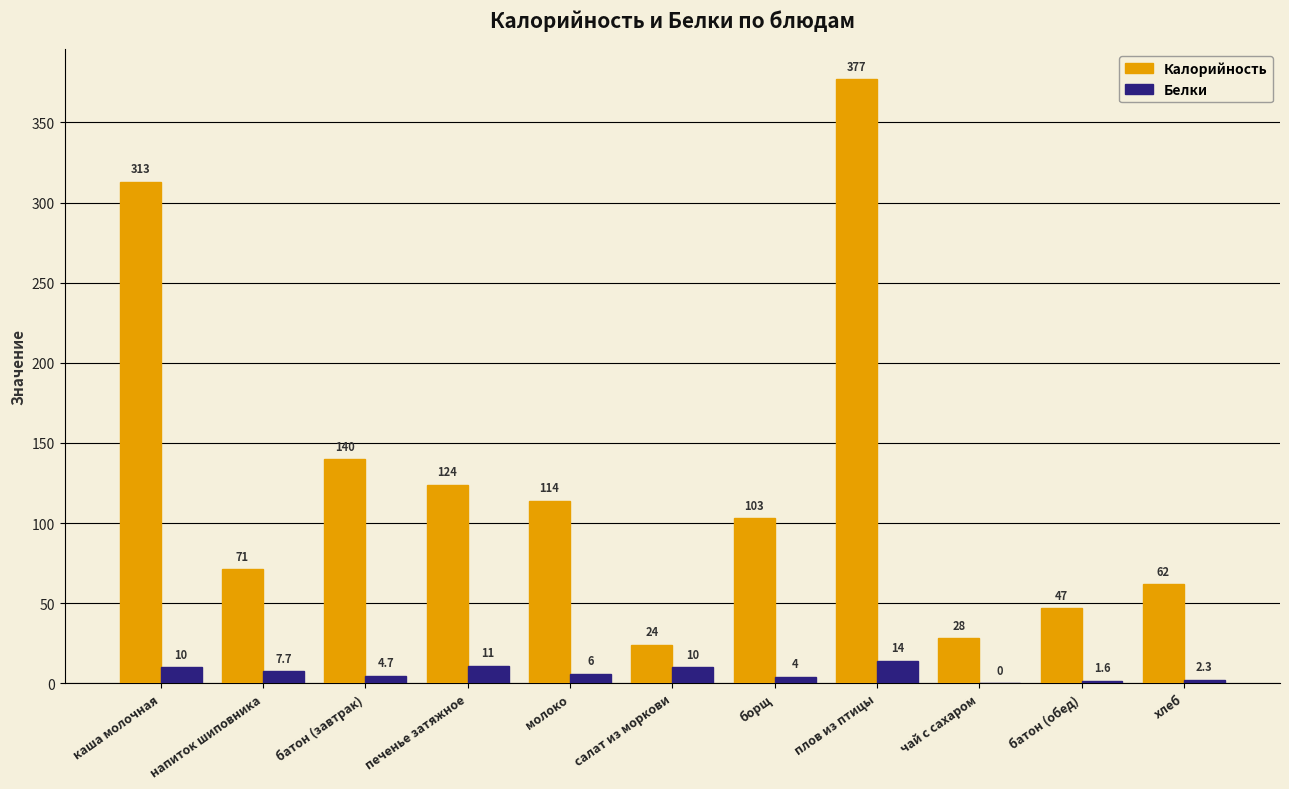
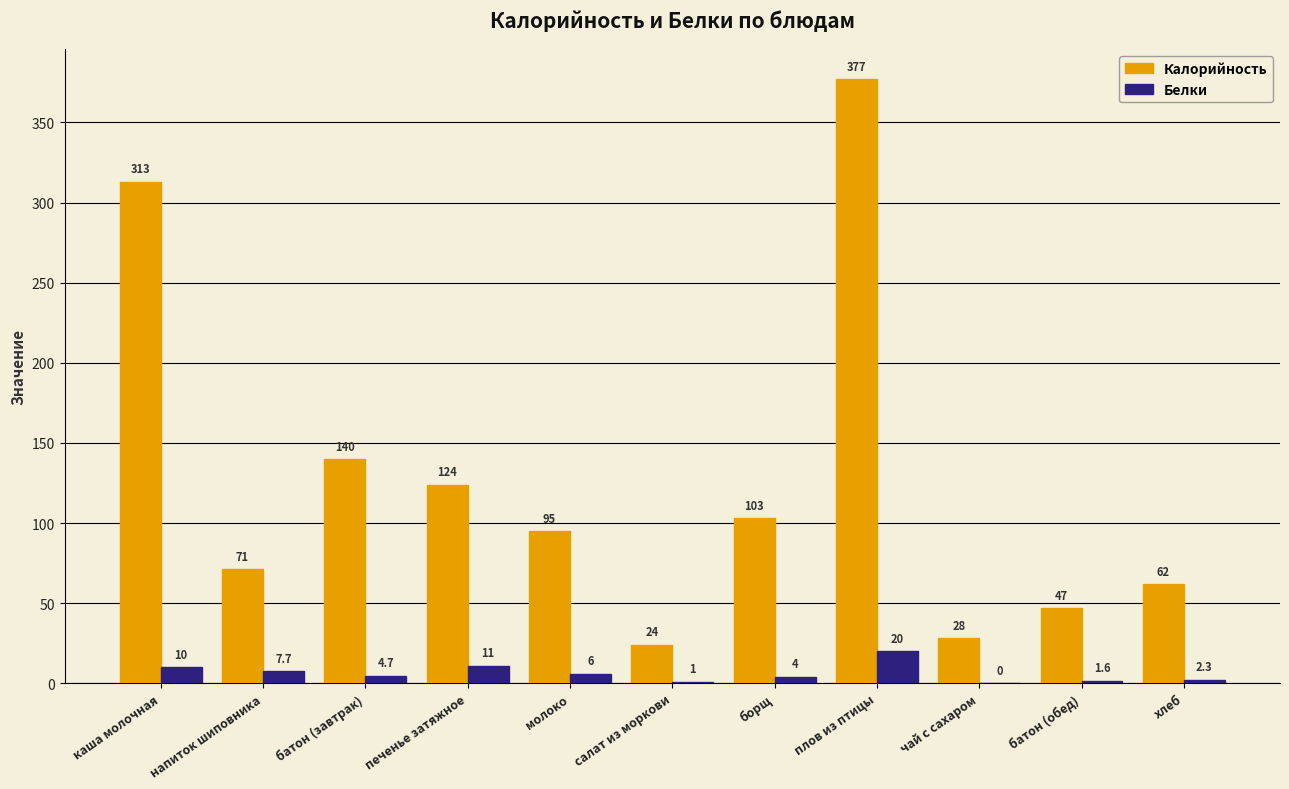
Калорийность, молоко: 114 -> 95
Белки, салат из моркови: 10 -> 1
Белки, плов из птицы: 14 -> 20
